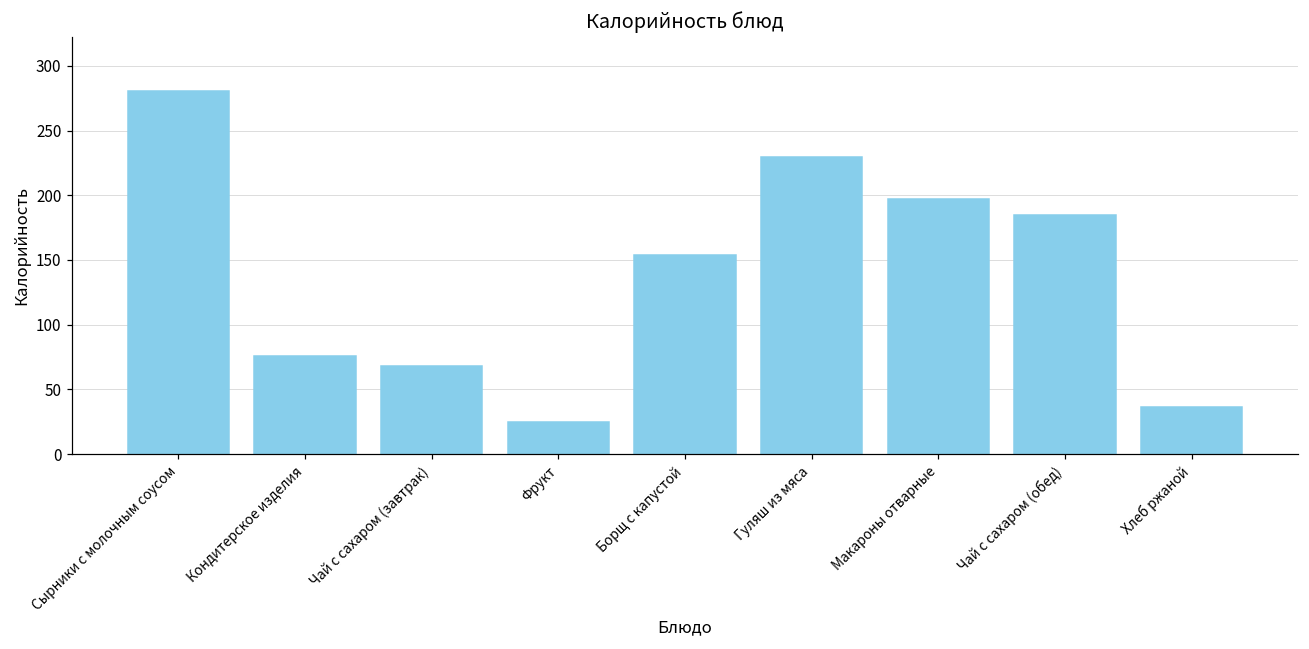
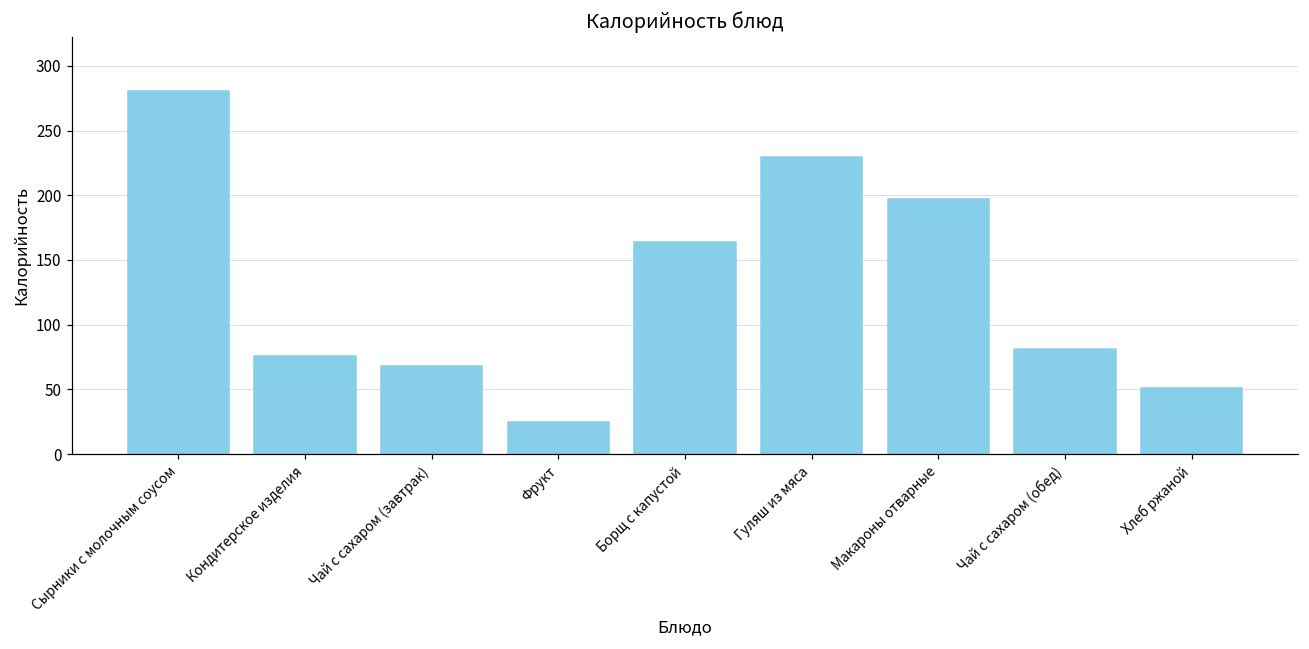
Борщ с капустой: 154 -> 164
Чай с сахаром (обед): 185 -> 81
Хлеб ржаной: 37 -> 51
